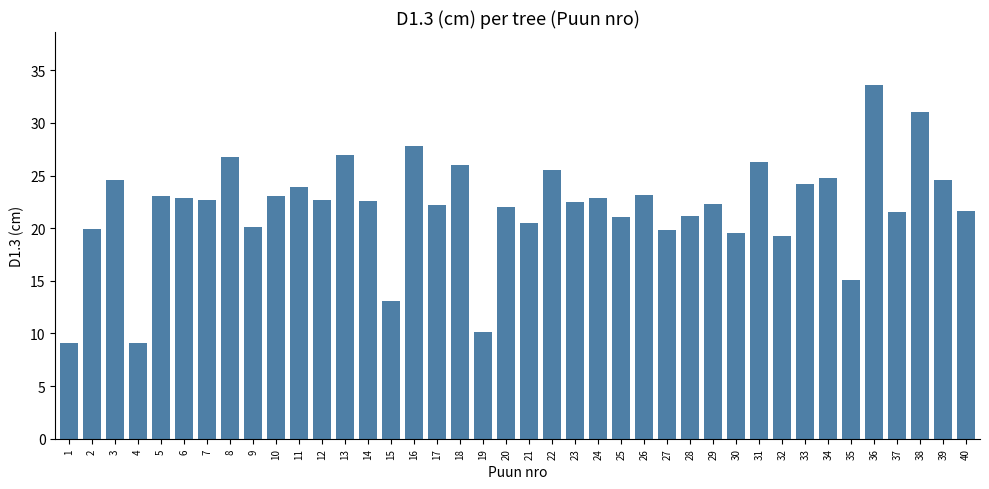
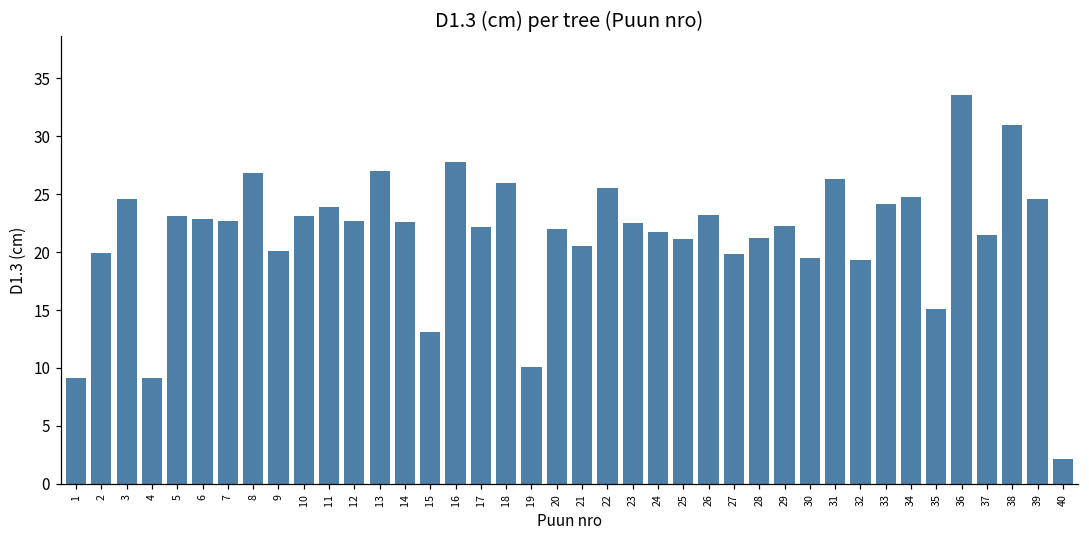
24: 22.9 -> 21.7
40: 21.6 -> 2.1
